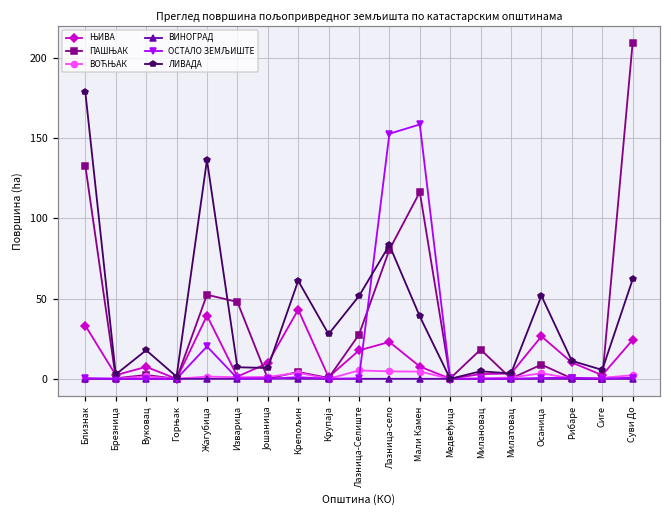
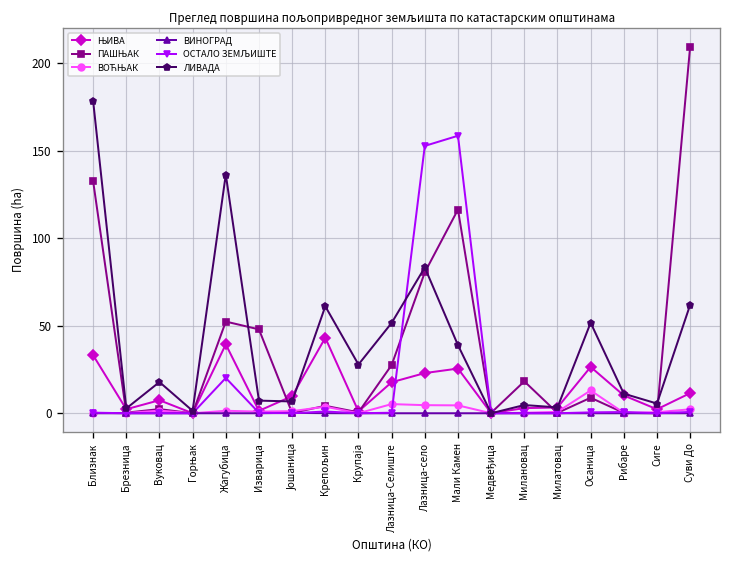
ЊИВА, Мали Камен: 8 -> 26
ВОЋЊАК, Осаница: 3 -> 13
ЊИВА, Суви До: 24 -> 11
